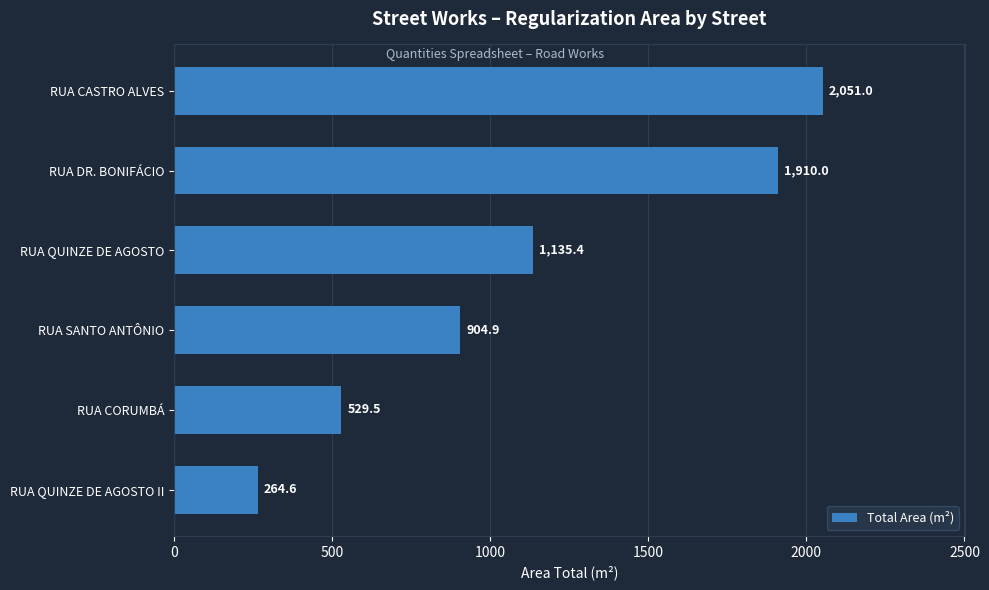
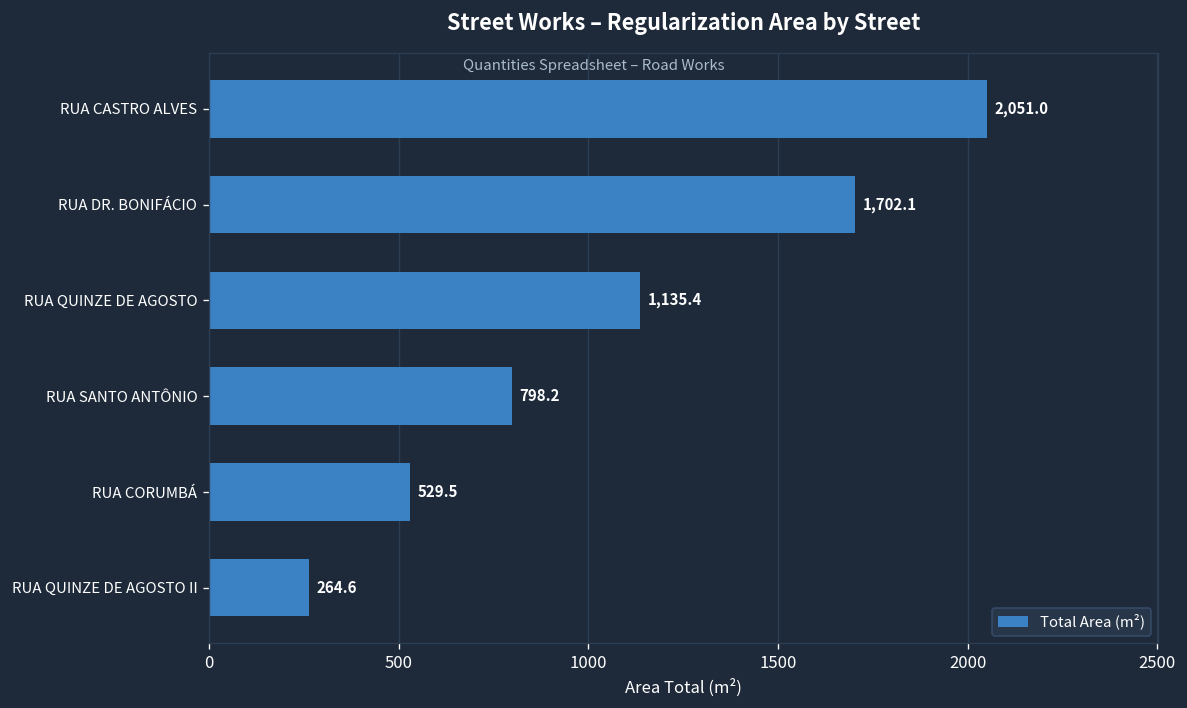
RUA DR. BONIFÁCIO: 1,910.0 -> 1,702.1
RUA SANTO ANTÔNIO: 904.9 -> 798.2
